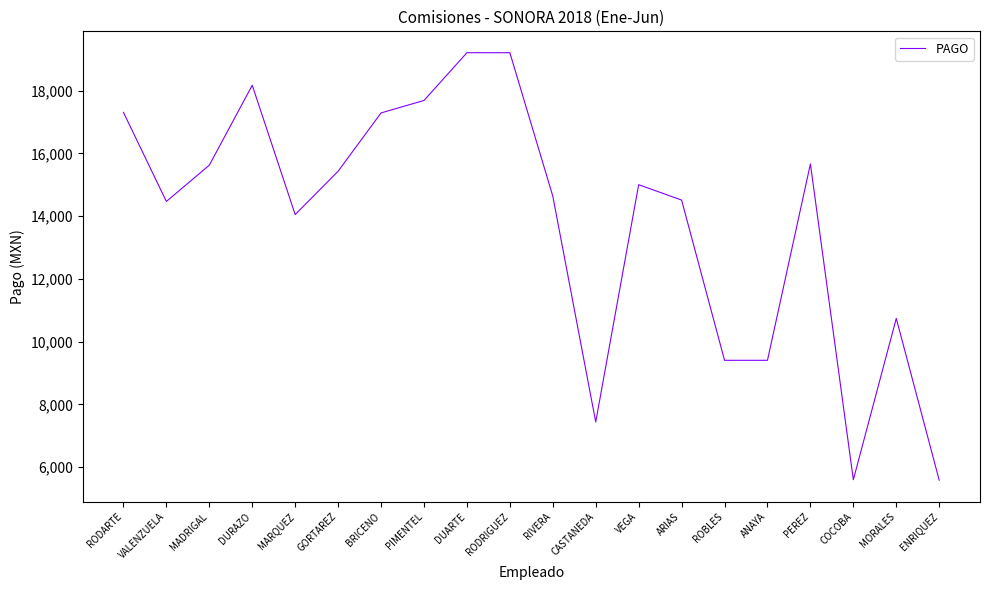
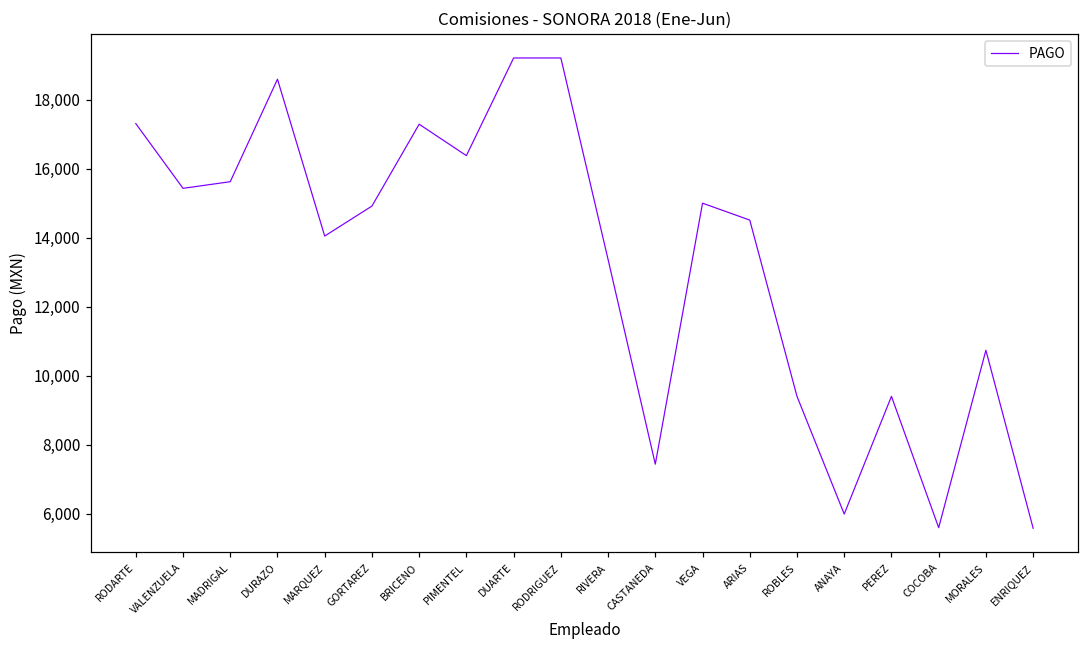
VALENZUELA: 14,500 -> 15,400
DURAZO: 18,200 -> 18,600
GORTAREZ: 15,400 -> 14,900
PIMENTEL: 17,700 -> 16,400
RIVERA: 14,600 -> 13,400
ANAYA: 9,400 -> 6,000
PEREZ: 15,700 -> 9,400
